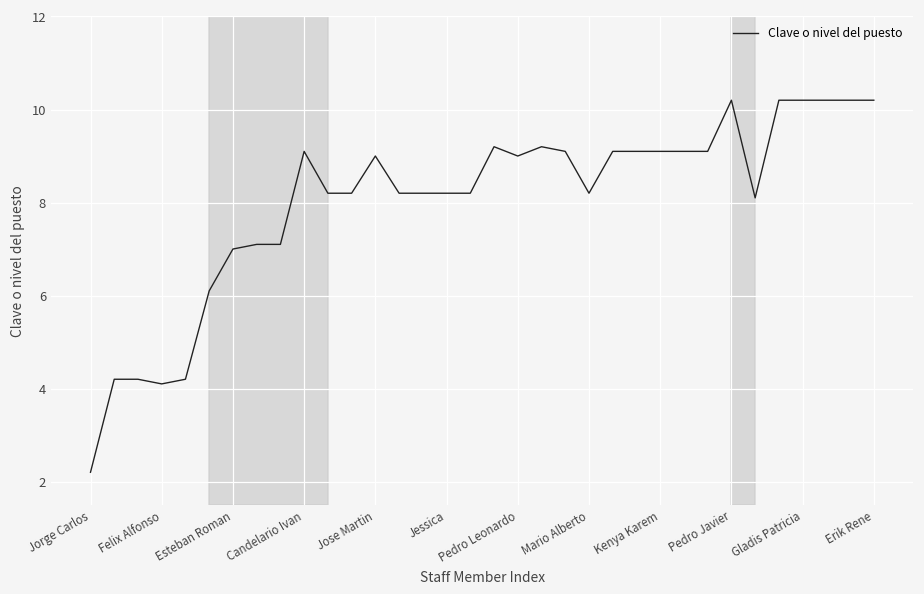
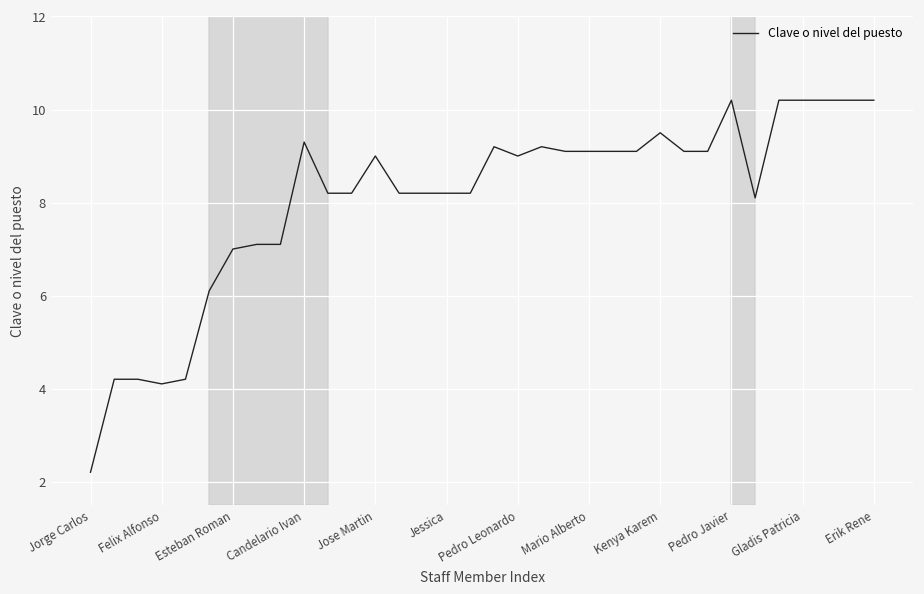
Candelario Ivan: 9.1 -> 9.3
Mario Alberto: 8.2 -> 9.1
Kenya Karem: 9.1 -> 9.5
